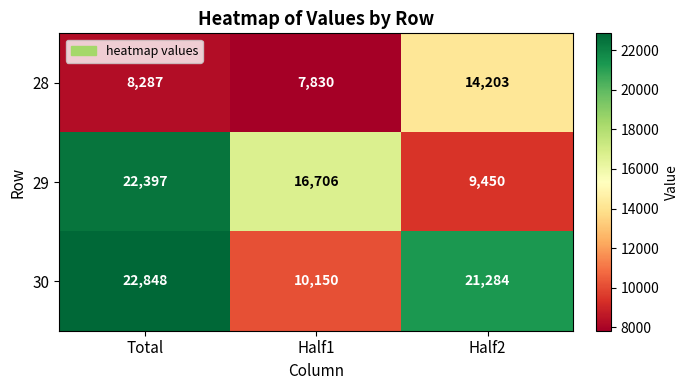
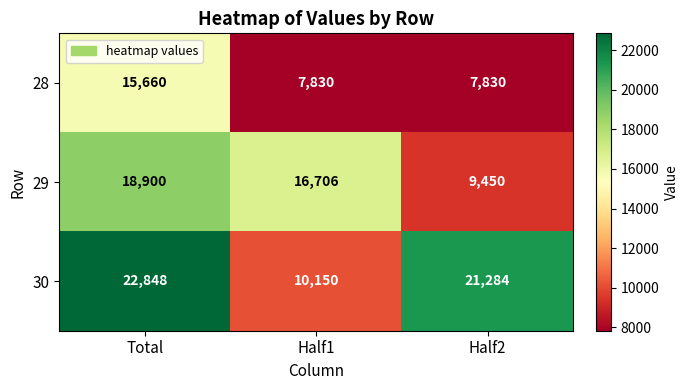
28, Total: 8,287 -> 15,660
28, Half2: 14,203 -> 7,830
29, Total: 22,397 -> 18,900
